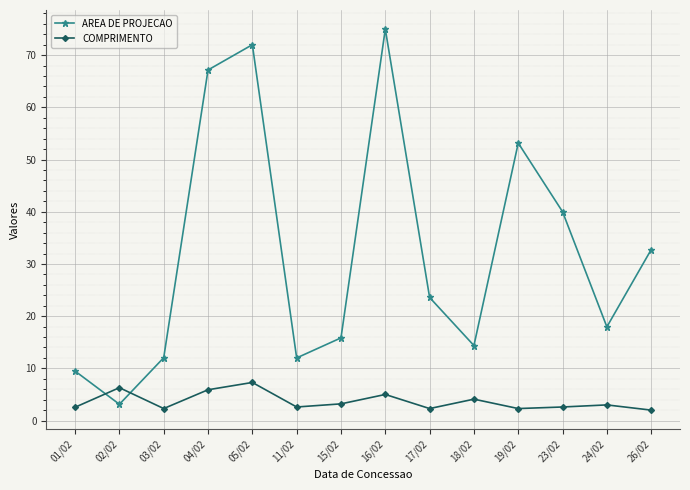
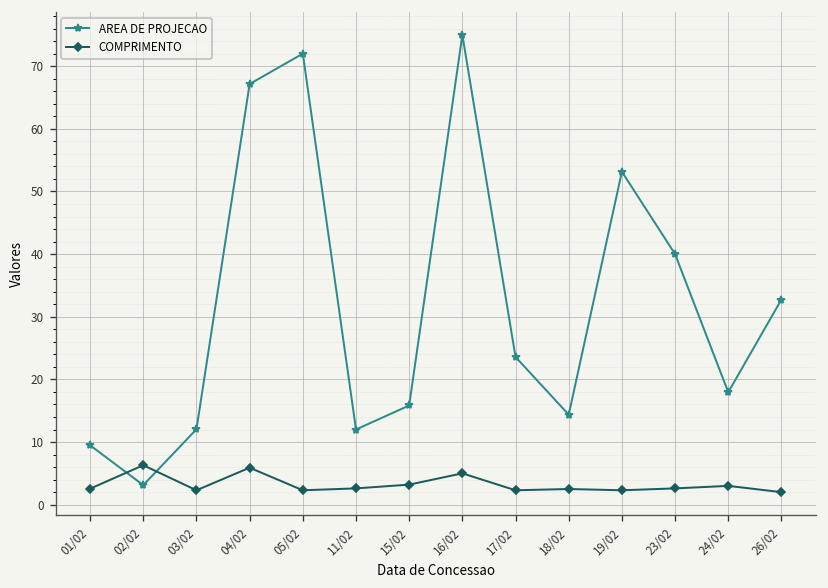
COMPRIMENTO, 05/02: 7 -> 2
COMPRIMENTO, 18/02: 4 -> 3
